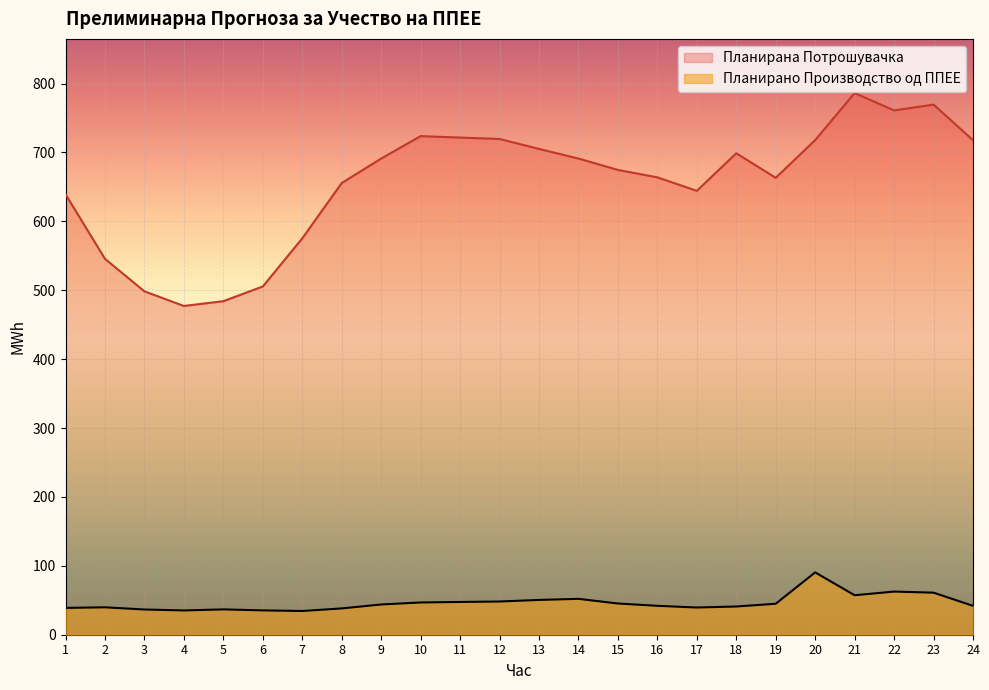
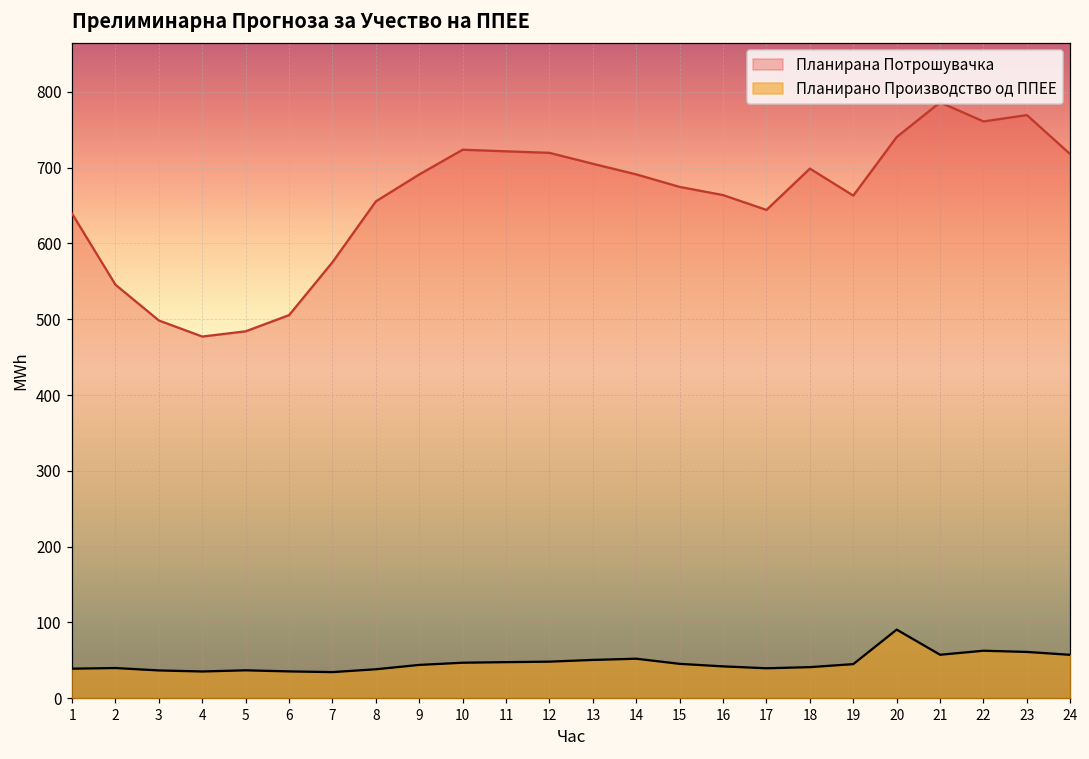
Планирана Потрошувачка, 20: 720 -> 740
Планирано Производство од ППЕЕ, 24: 40 -> 60
